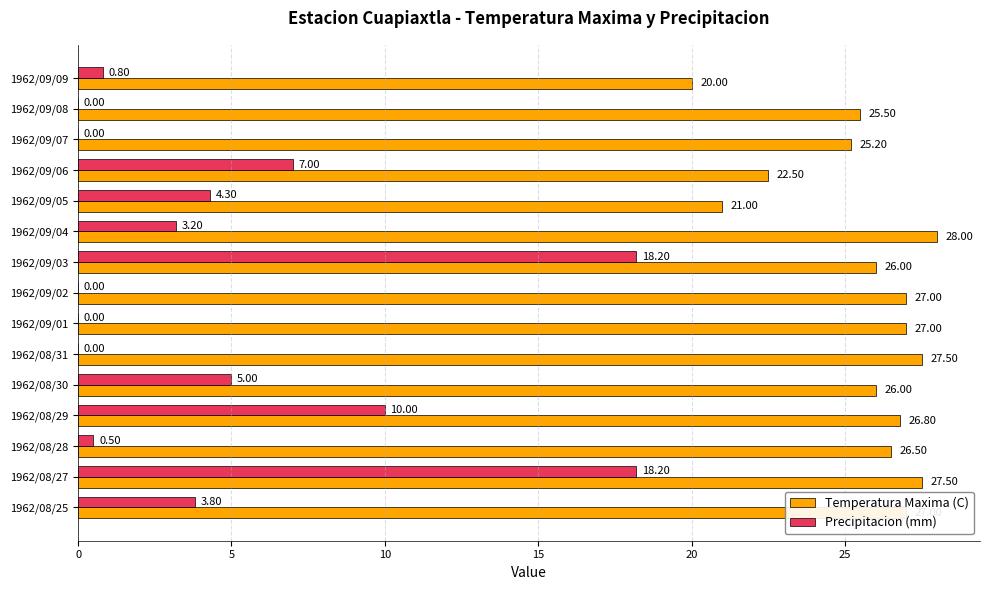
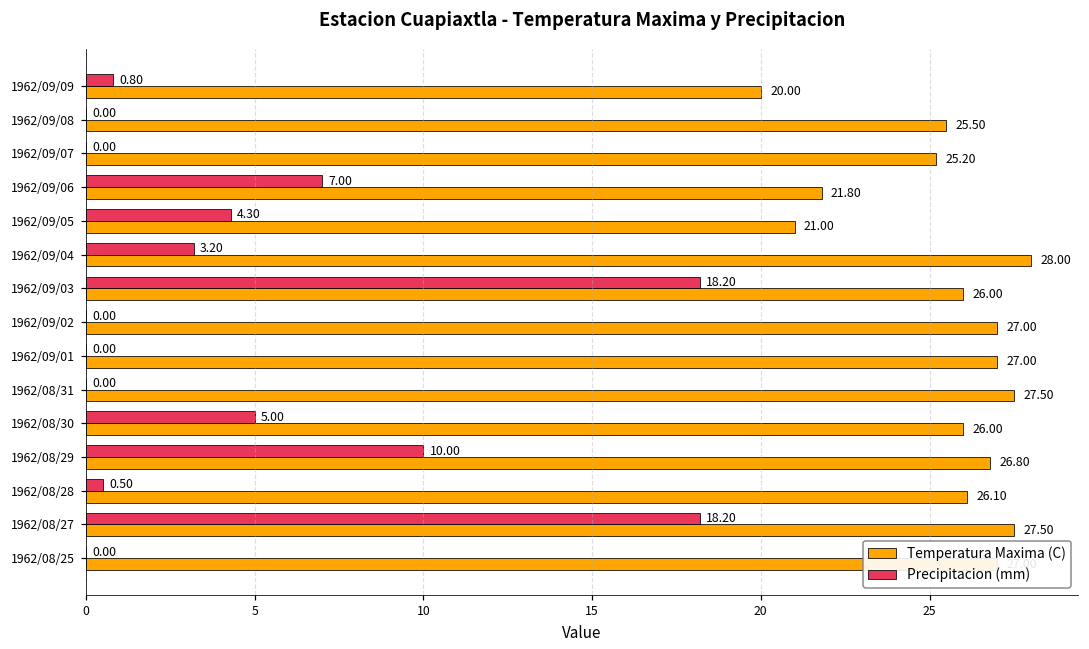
Temperatura Maxima (C), 1962/09/06: 22.50 -> 21.80
Temperatura Maxima (C), 1962/08/28: 26.50 -> 26.10
Precipitacion (mm), 1962/08/25: 3.80 -> 0.00
